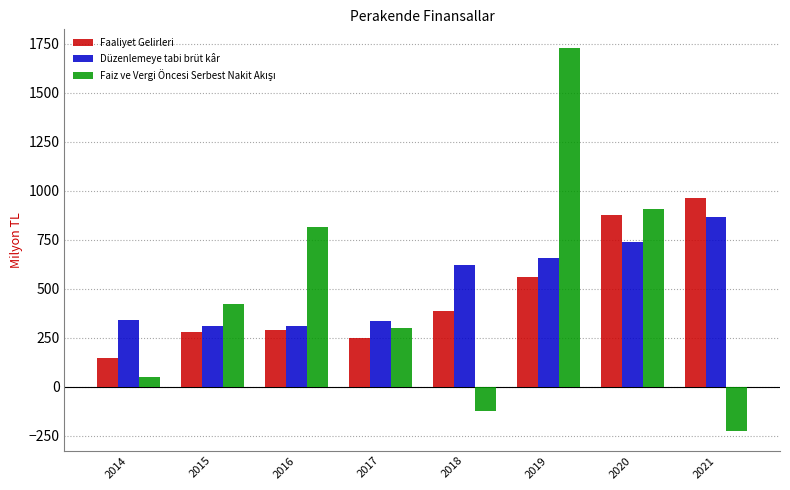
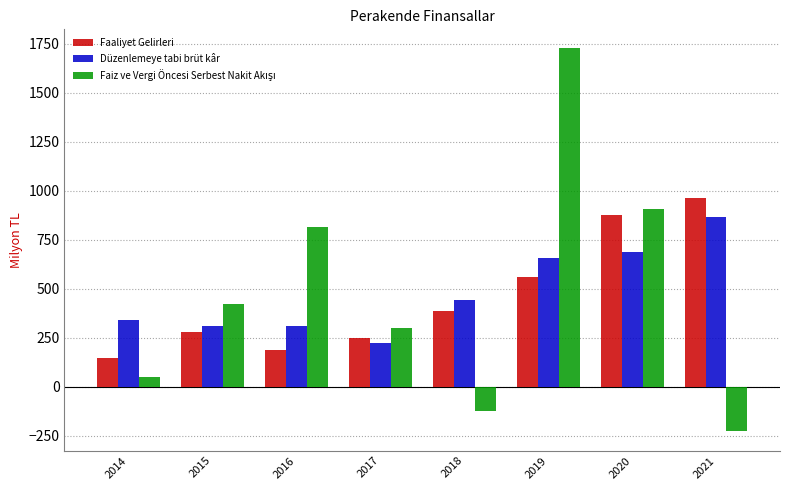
Faaliyet Gelirleri, 2016: 290 -> 190
Düzenlemeye tabi brüt kâr, 2017: 330 -> 220
Düzenlemeye tabi brüt kâr, 2018: 620 -> 440
Düzenlemeye tabi brüt kâr, 2020: 740 -> 690
